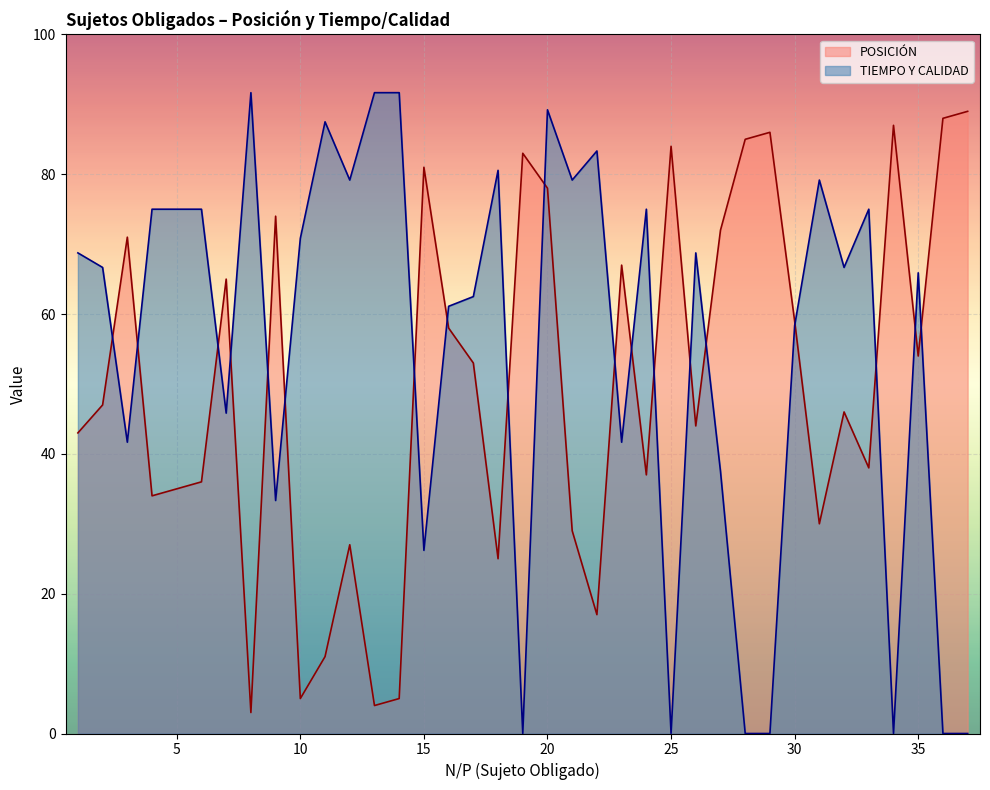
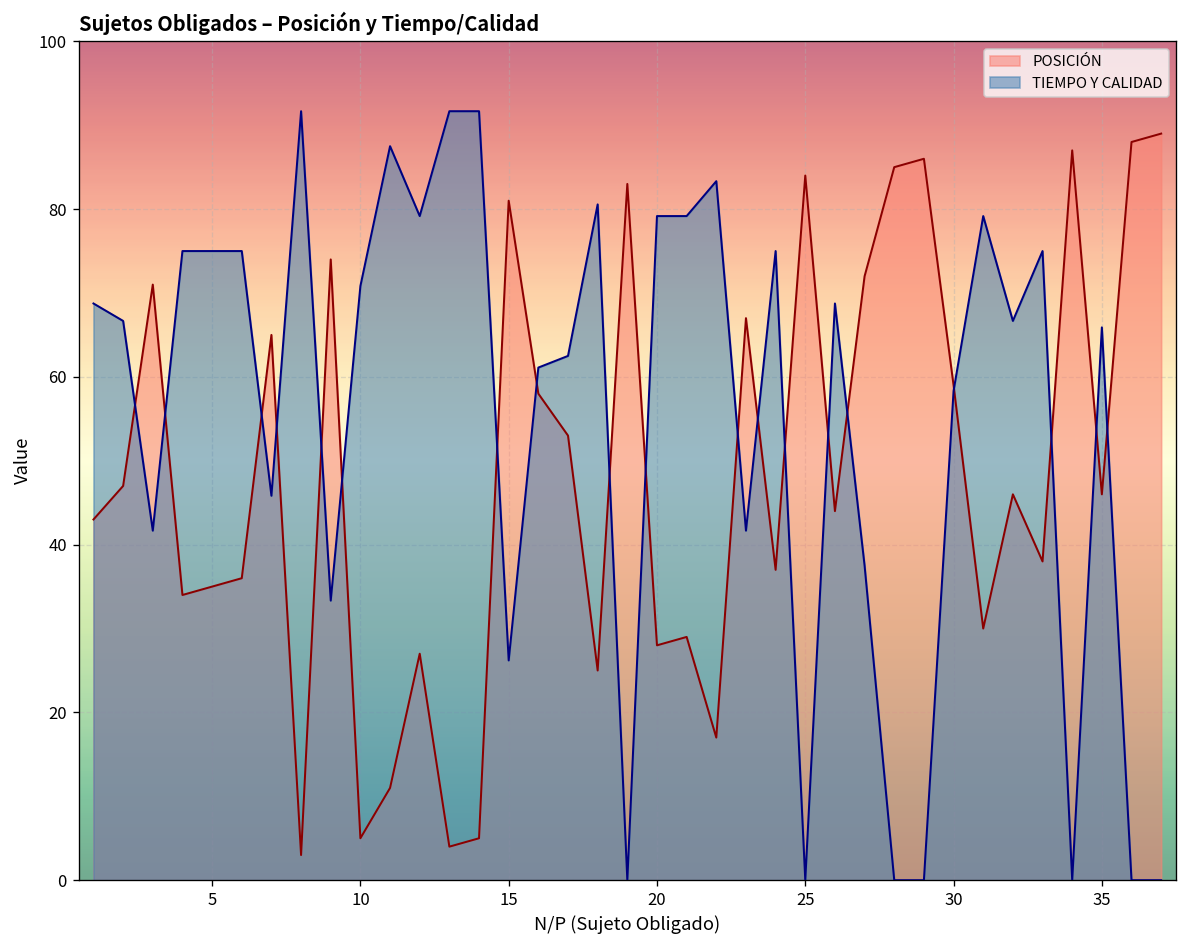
POSICIÓN, 20: 78 -> 28
TIEMPO Y CALIDAD, 20: 89 -> 79
POSICIÓN, 35: 54 -> 46
